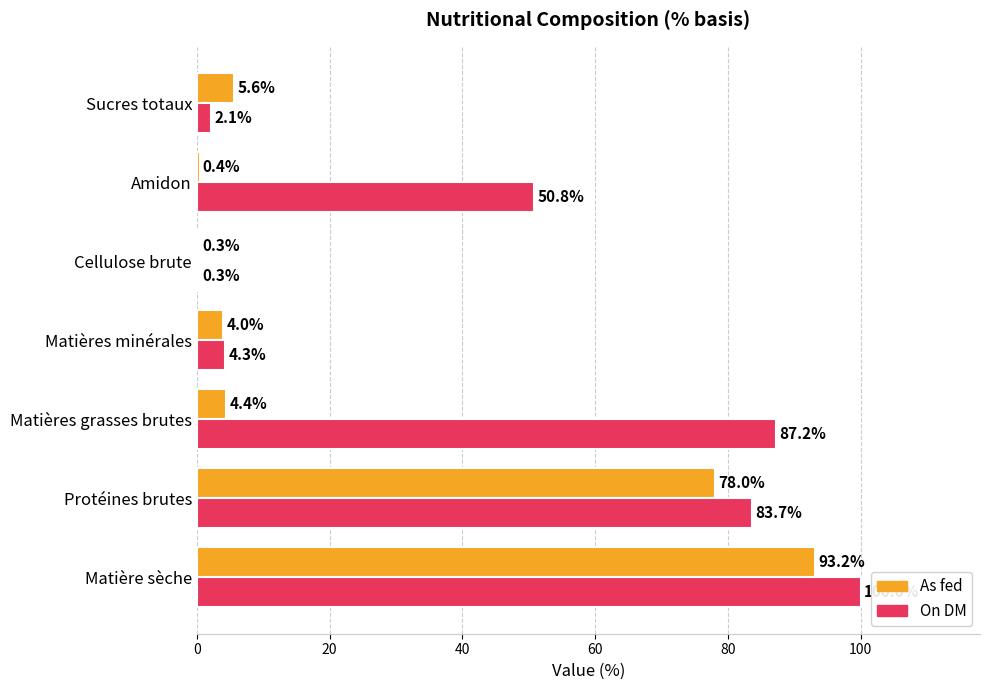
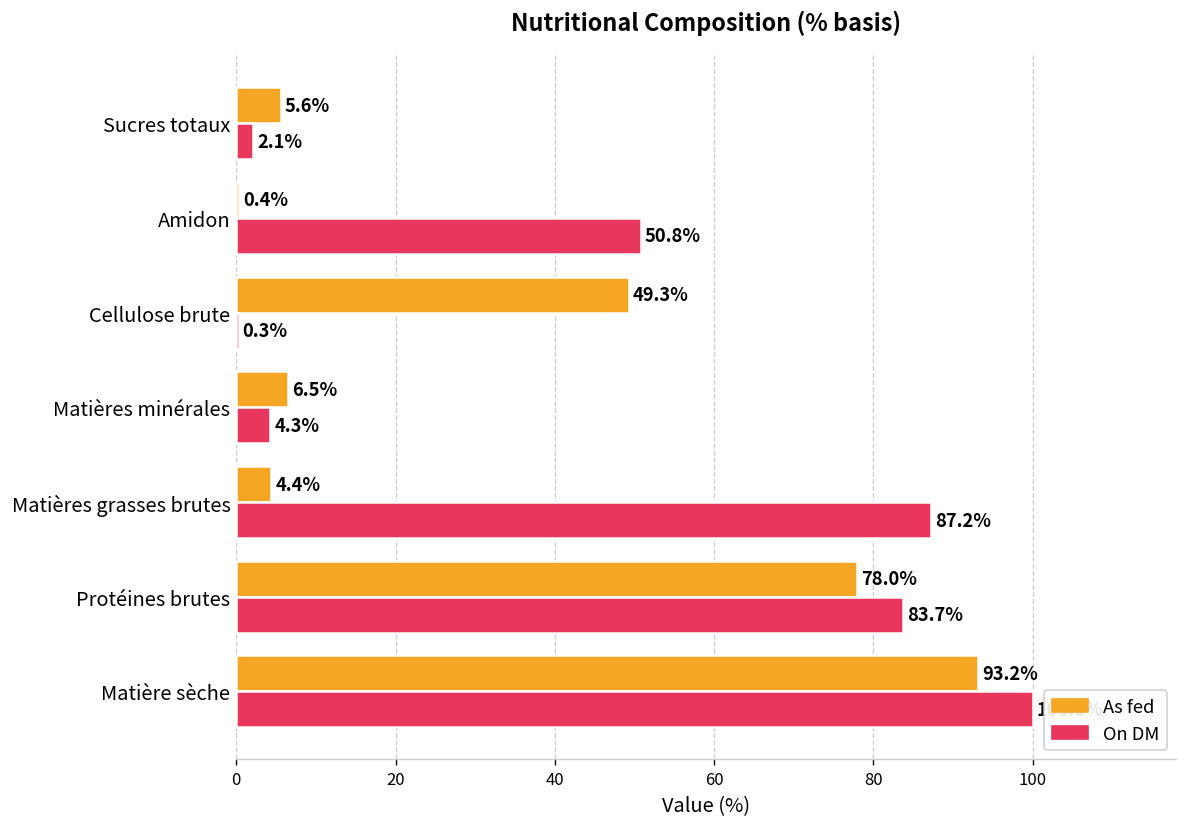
As fed, Cellulose brute: 0.3% -> 49.3%
As fed, Matières minérales: 4.0% -> 6.5%
